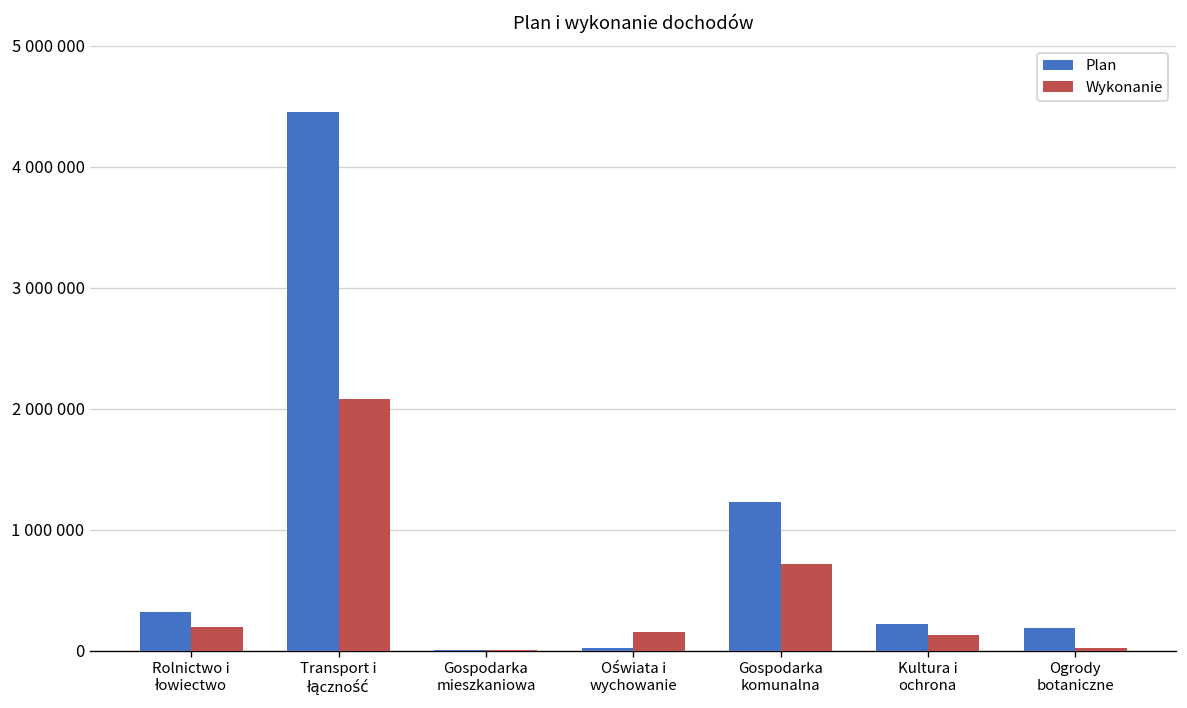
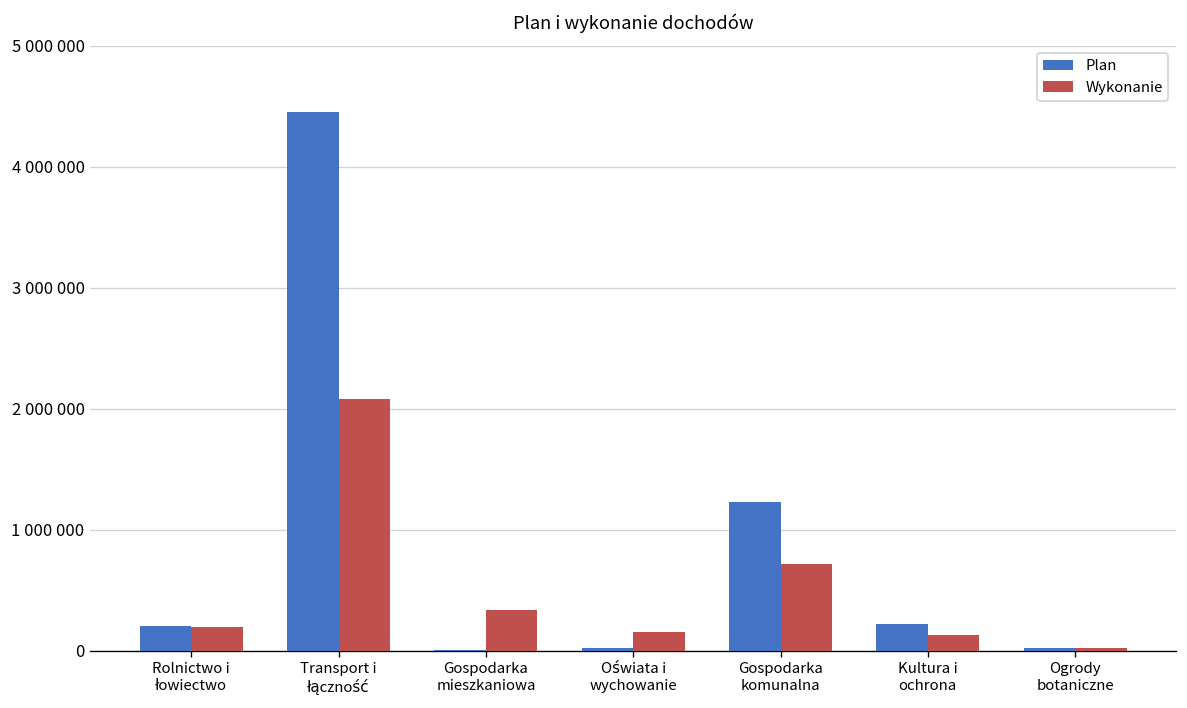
Plan, Rolnictwo i łowiectwo: 320000 -> 200000
Wykonanie, Gospodarka mieszkaniowa: 10000 -> 330000
Plan, Ogrody botaniczne: 190000 -> 20000
